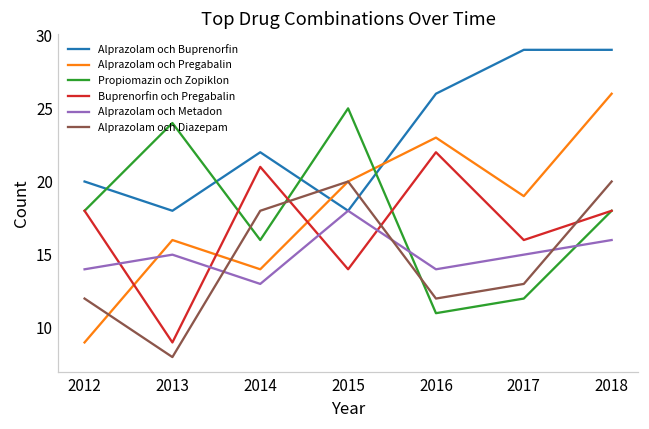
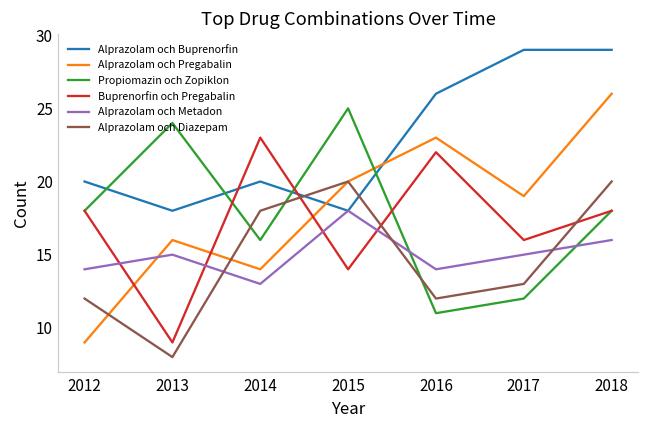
Alprazolam och Buprenorfin, 2014: 22 -> 20
Buprenorfin och Pregabalin, 2014: 21 -> 23
